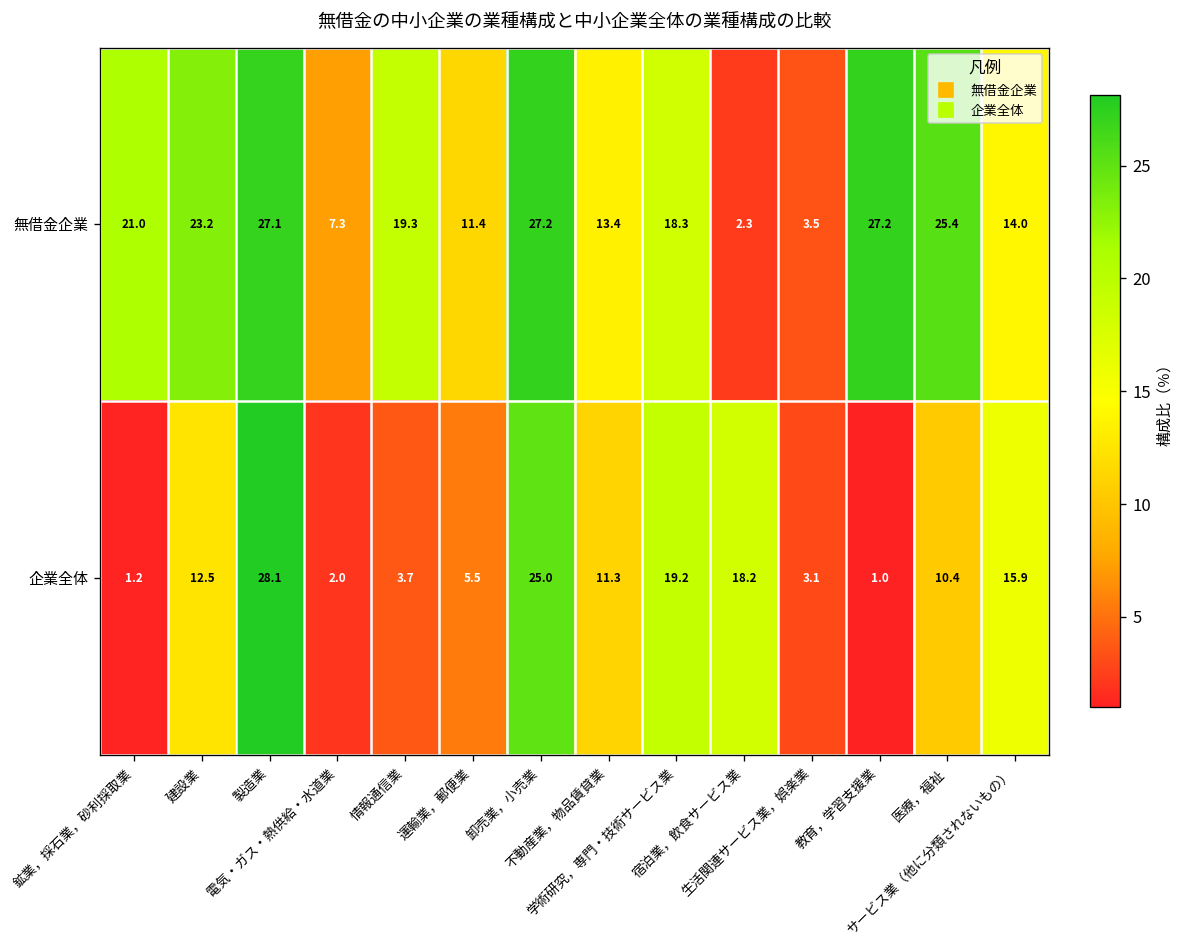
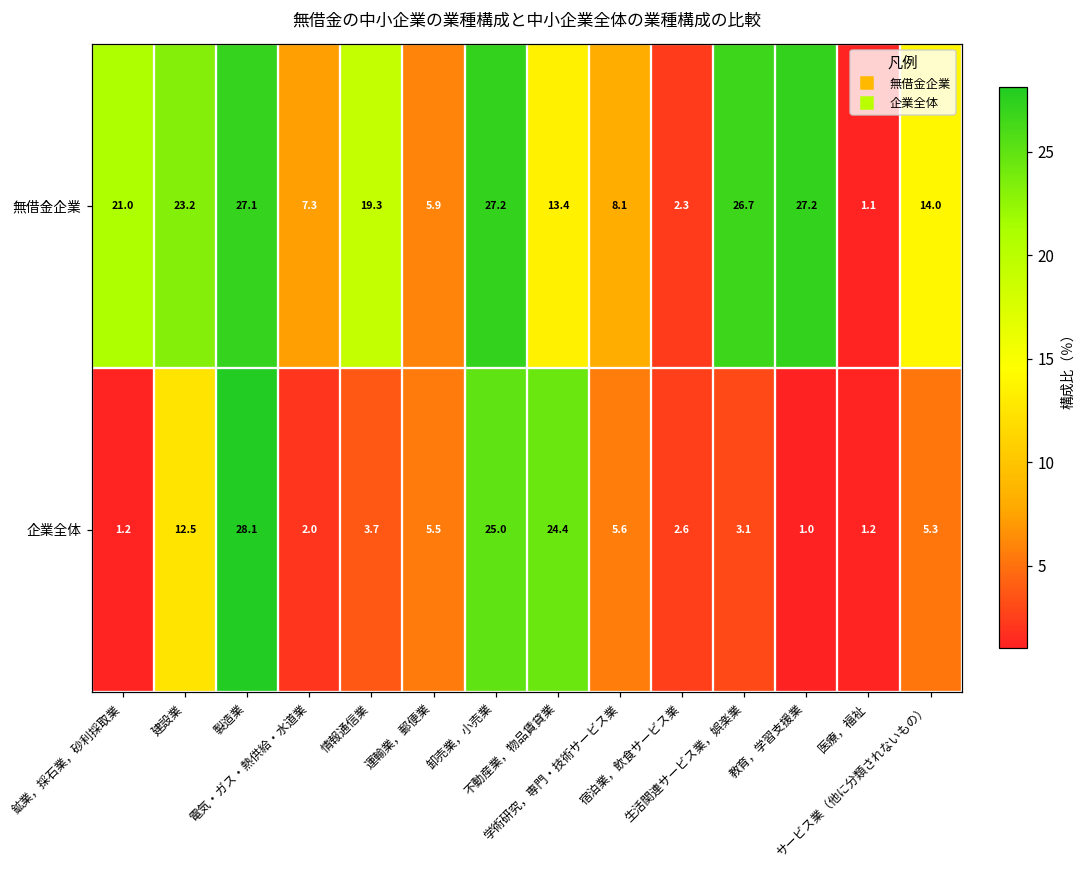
無借金企業, 運輸業，郵便業: 11.4 -> 5.9
無借金企業, 学術研究，専門・技術サービス業: 18.3 -> 8.1
無借金企業, 生活関連サービス業，娯楽業: 3.5 -> 26.7
無借金企業, 医療，福祉: 25.4 -> 1.1
企業全体, 不動産業，物品賃貸業: 11.3 -> 24.4
企業全体, 学術研究，専門・技術サービス業: 19.2 -> 5.6
企業全体, 宿泊業，飲食サービス業: 18.2 -> 2.6
企業全体, 医療，福祉: 10.4 -> 1.2
企業全体, サービス業（他に分類されないもの）: 15.9 -> 5.3
